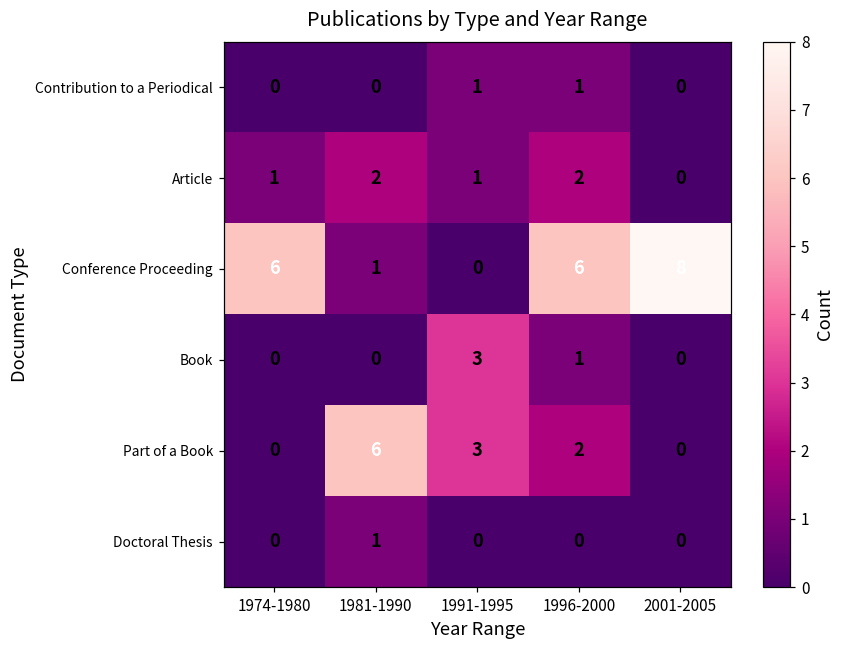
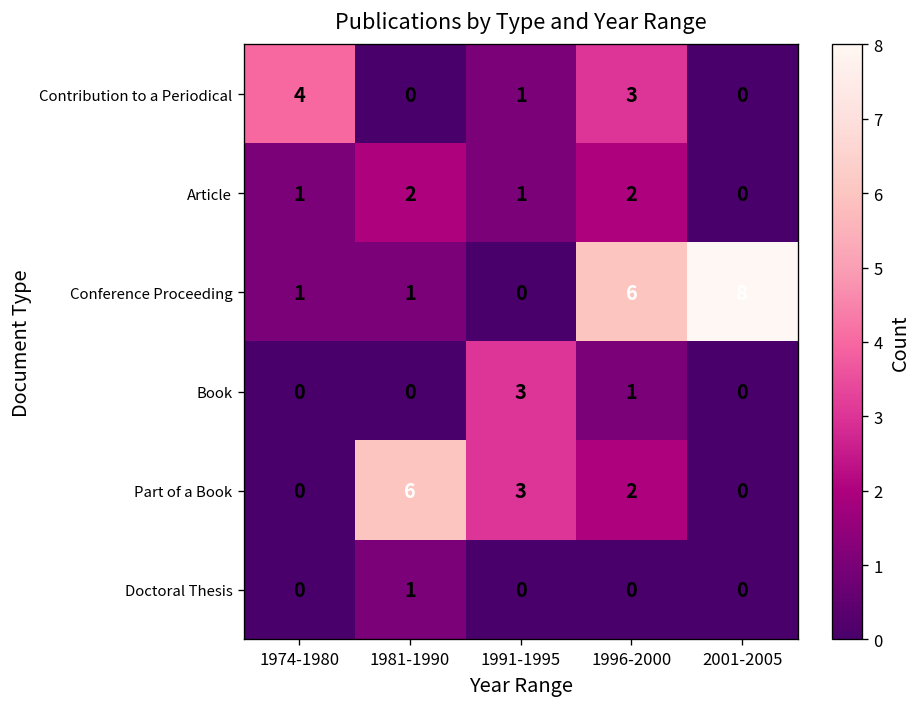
Contribution to a Periodical, 1974-1980: 0 -> 4
Contribution to a Periodical, 1996-2000: 1 -> 3
Conference Proceeding, 1974-1980: 6 -> 1
